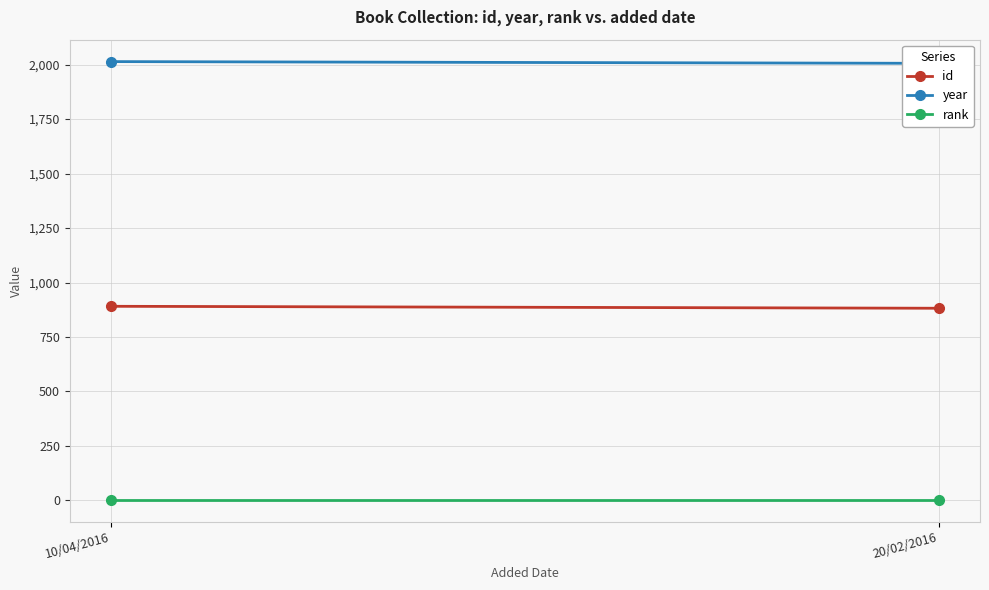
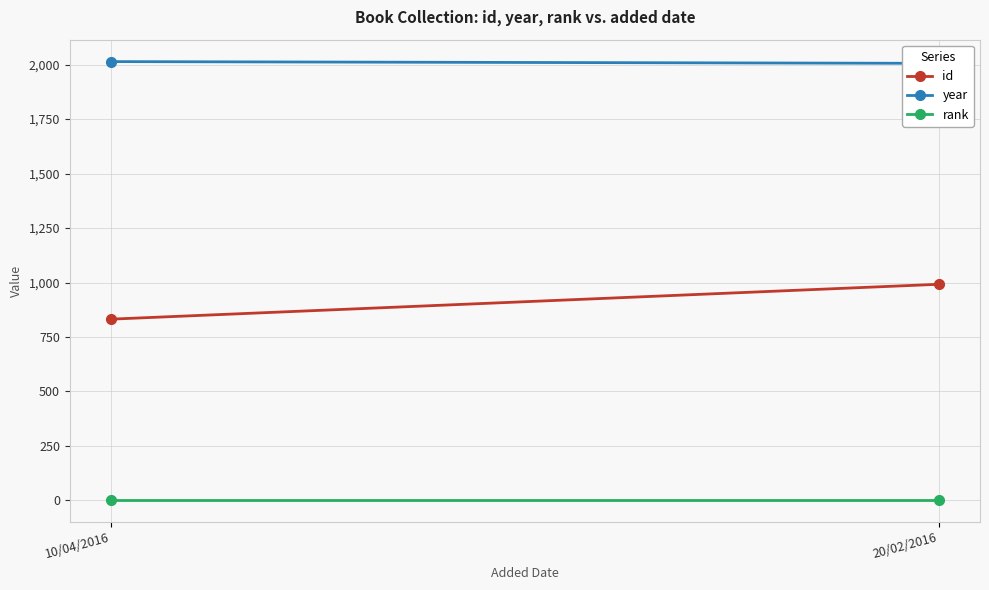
id, 10/04/2016: 890 -> 830
id, 20/02/2016: 880 -> 990
